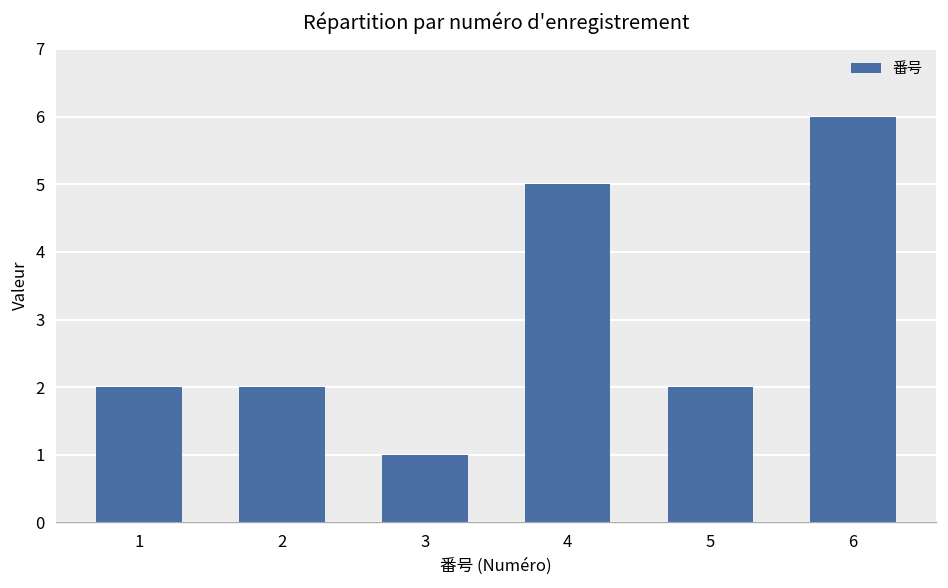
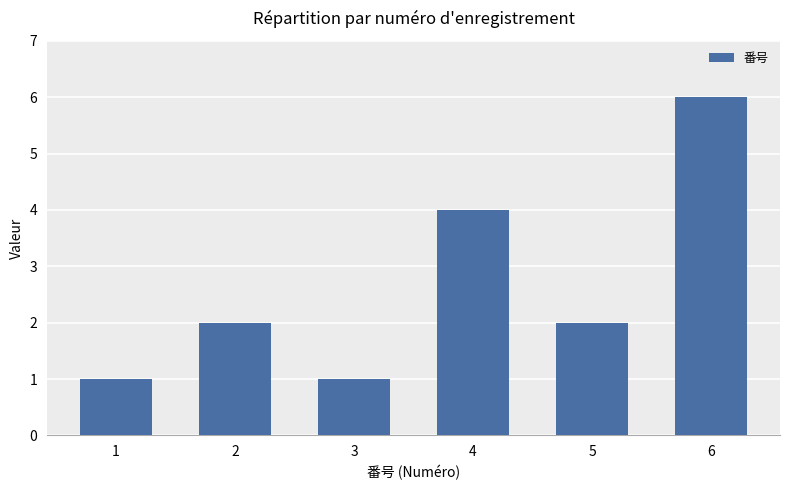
1: 2 -> 1
4: 5 -> 4
